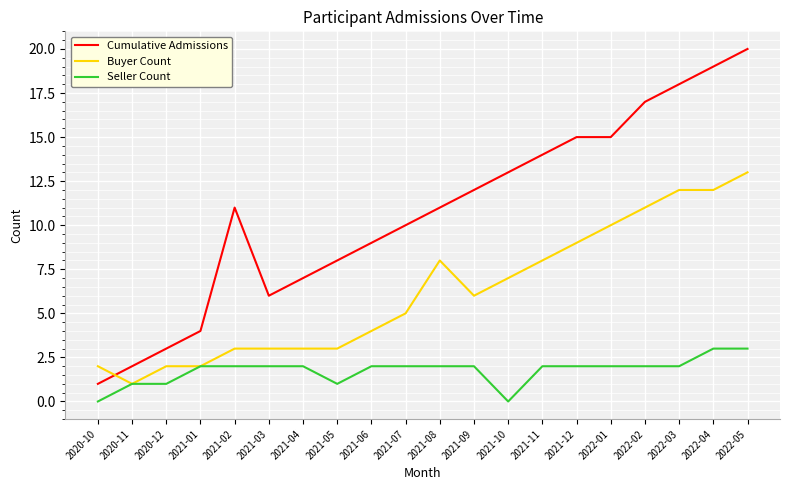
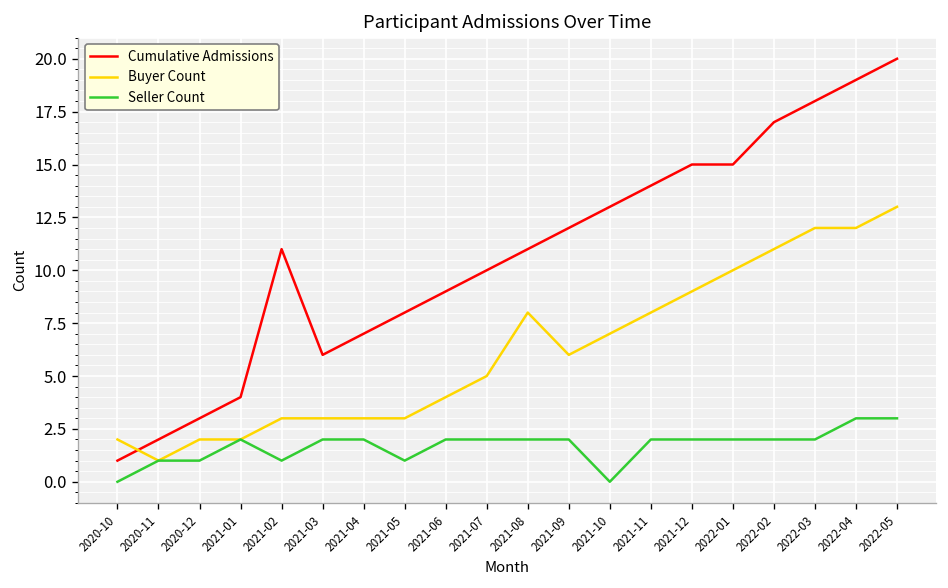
Seller Count, 2021-02: 2 -> 1
